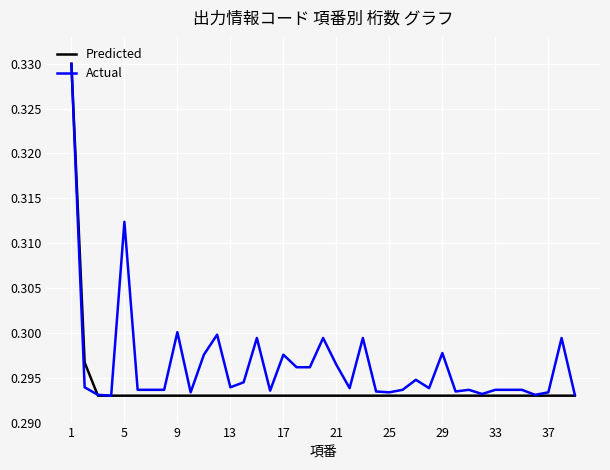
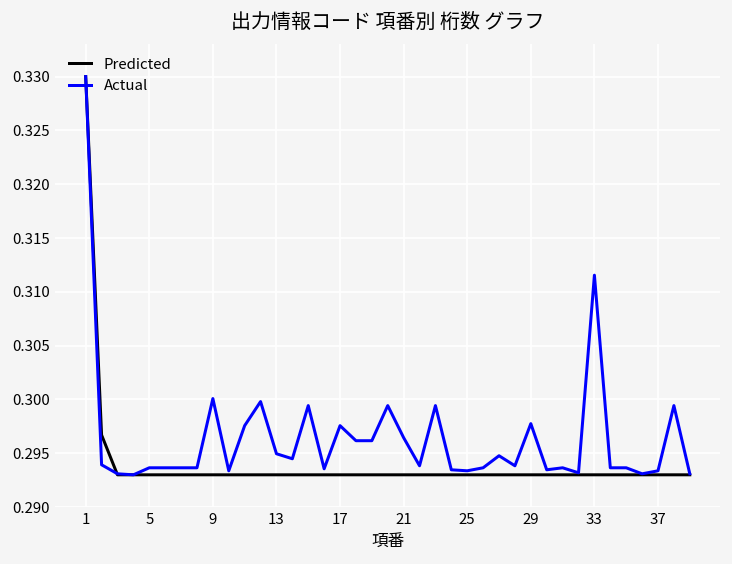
Actual, 5: 0.312 -> 0.294
Actual, 13: 0.294 -> 0.295
Actual, 33: 0.294 -> 0.312
